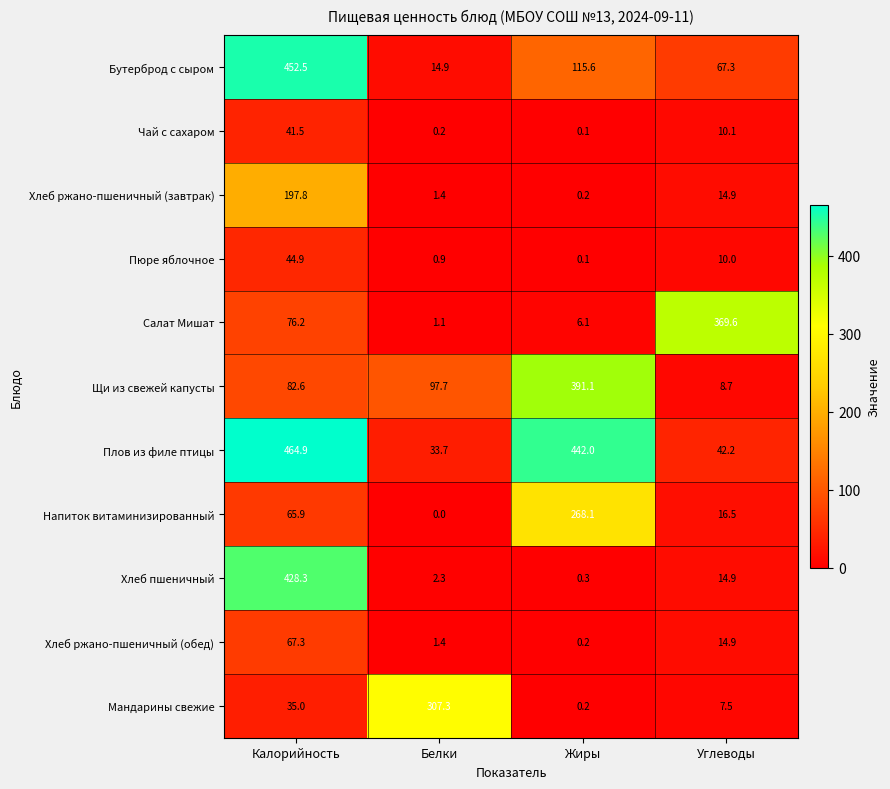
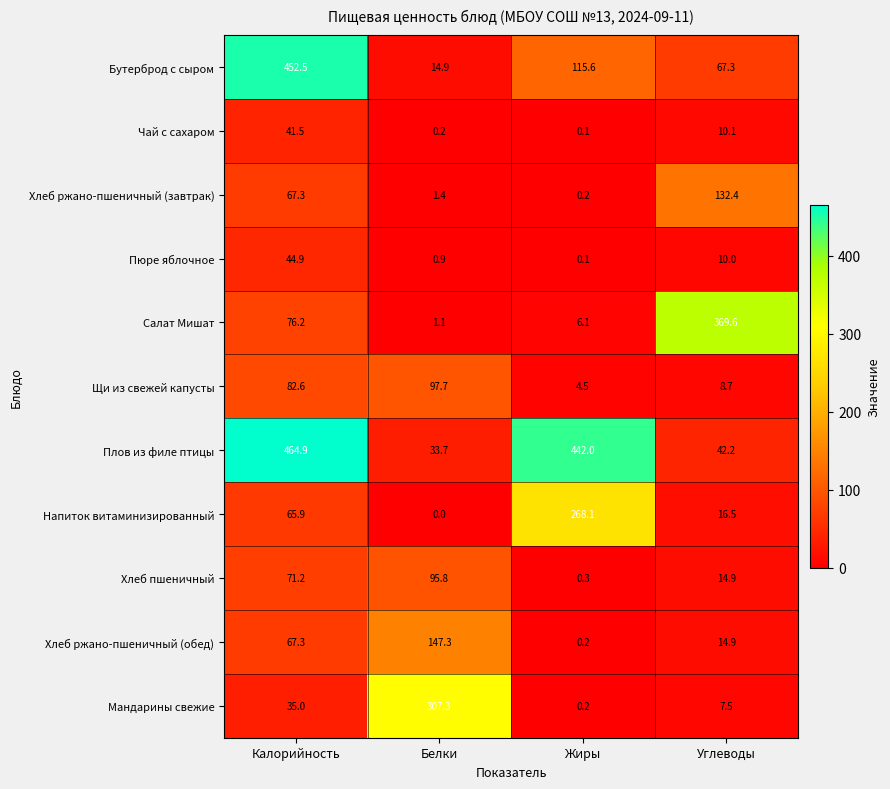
Хлеб ржано-пшеничный (завтрак), Калорийность: 197.8 -> 67.3
Хлеб ржано-пшеничный (завтрак), Углеводы: 14.9 -> 132.4
Щи из свежей капусты, Жиры: 391.1 -> 4.5
Хлеб пшеничный, Калорийность: 428.3 -> 71.2
Хлеб пшеничный, Белки: 2.3 -> 95.8
Хлеб ржано-пшеничный (обед), Белки: 1.4 -> 147.3
